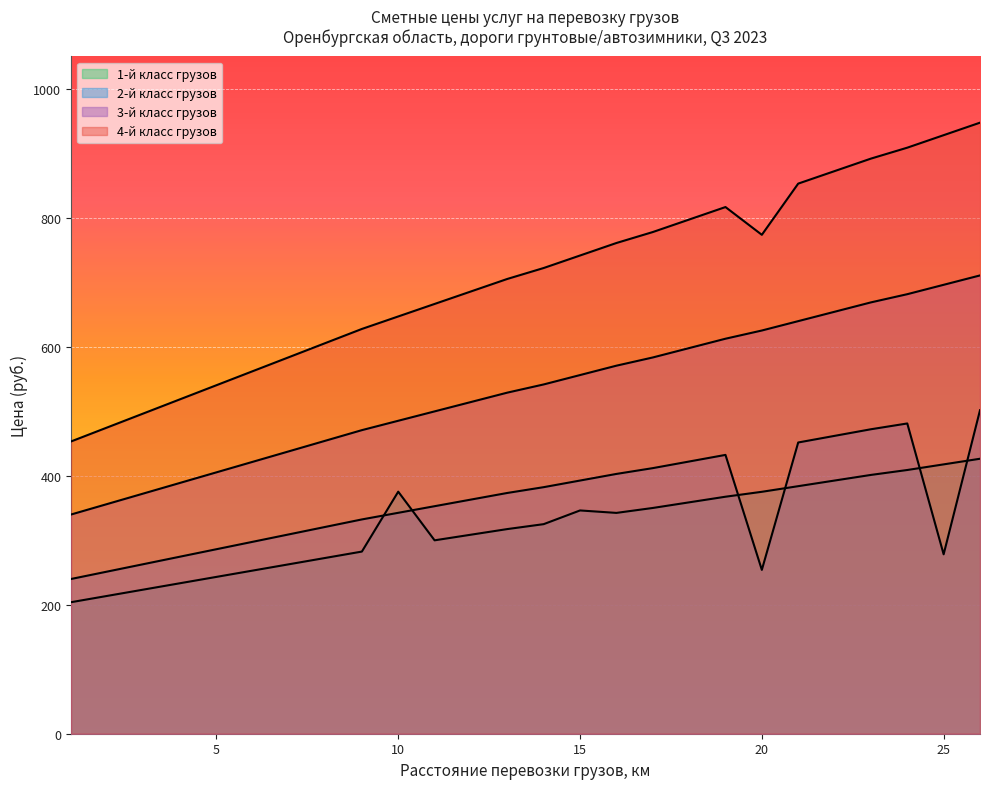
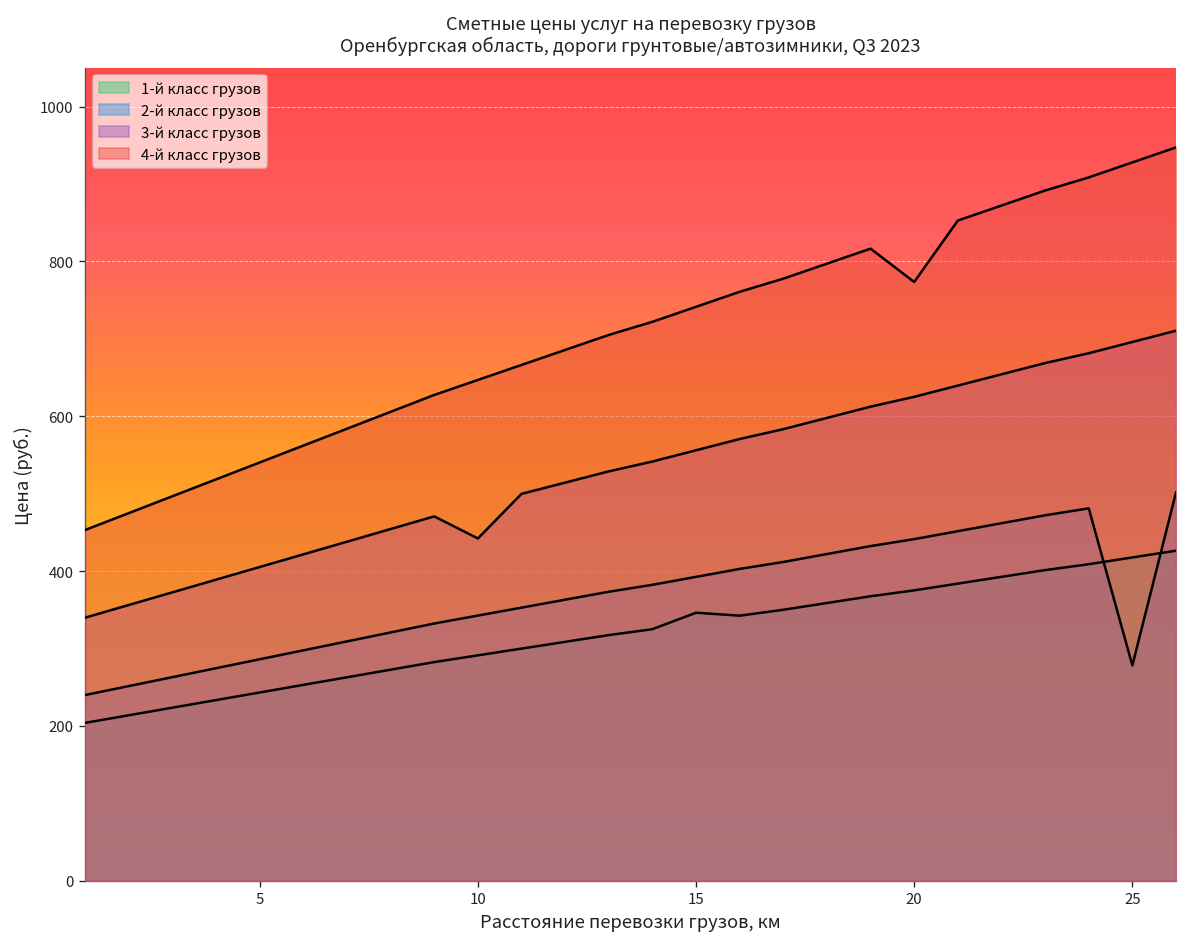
1-й класс грузов, 10: 380 -> 290
3-й класс грузов, 10: 490 -> 440
2-й класс грузов, 20: 250 -> 440
